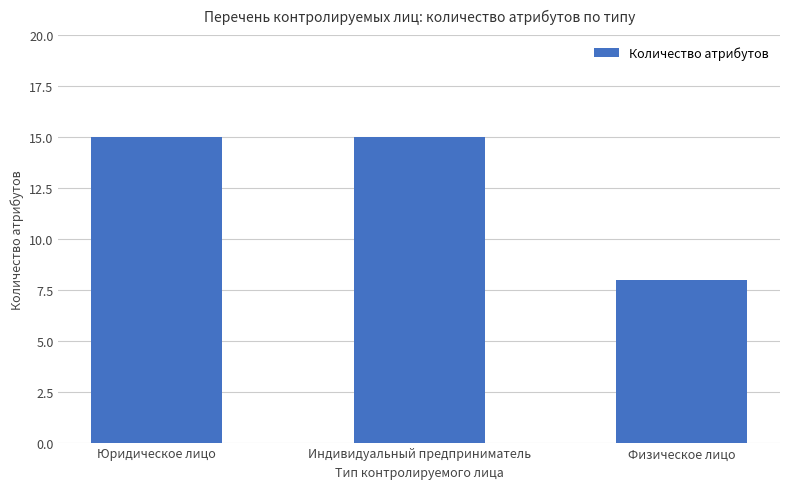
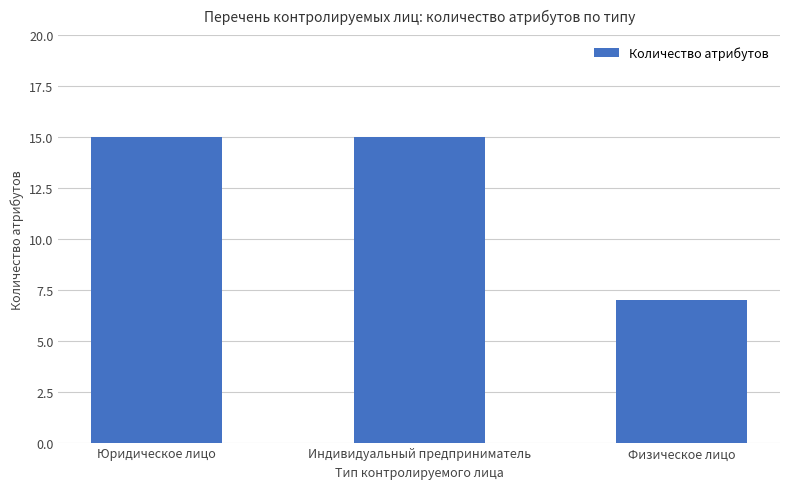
Физическое лицо: 8 -> 7
